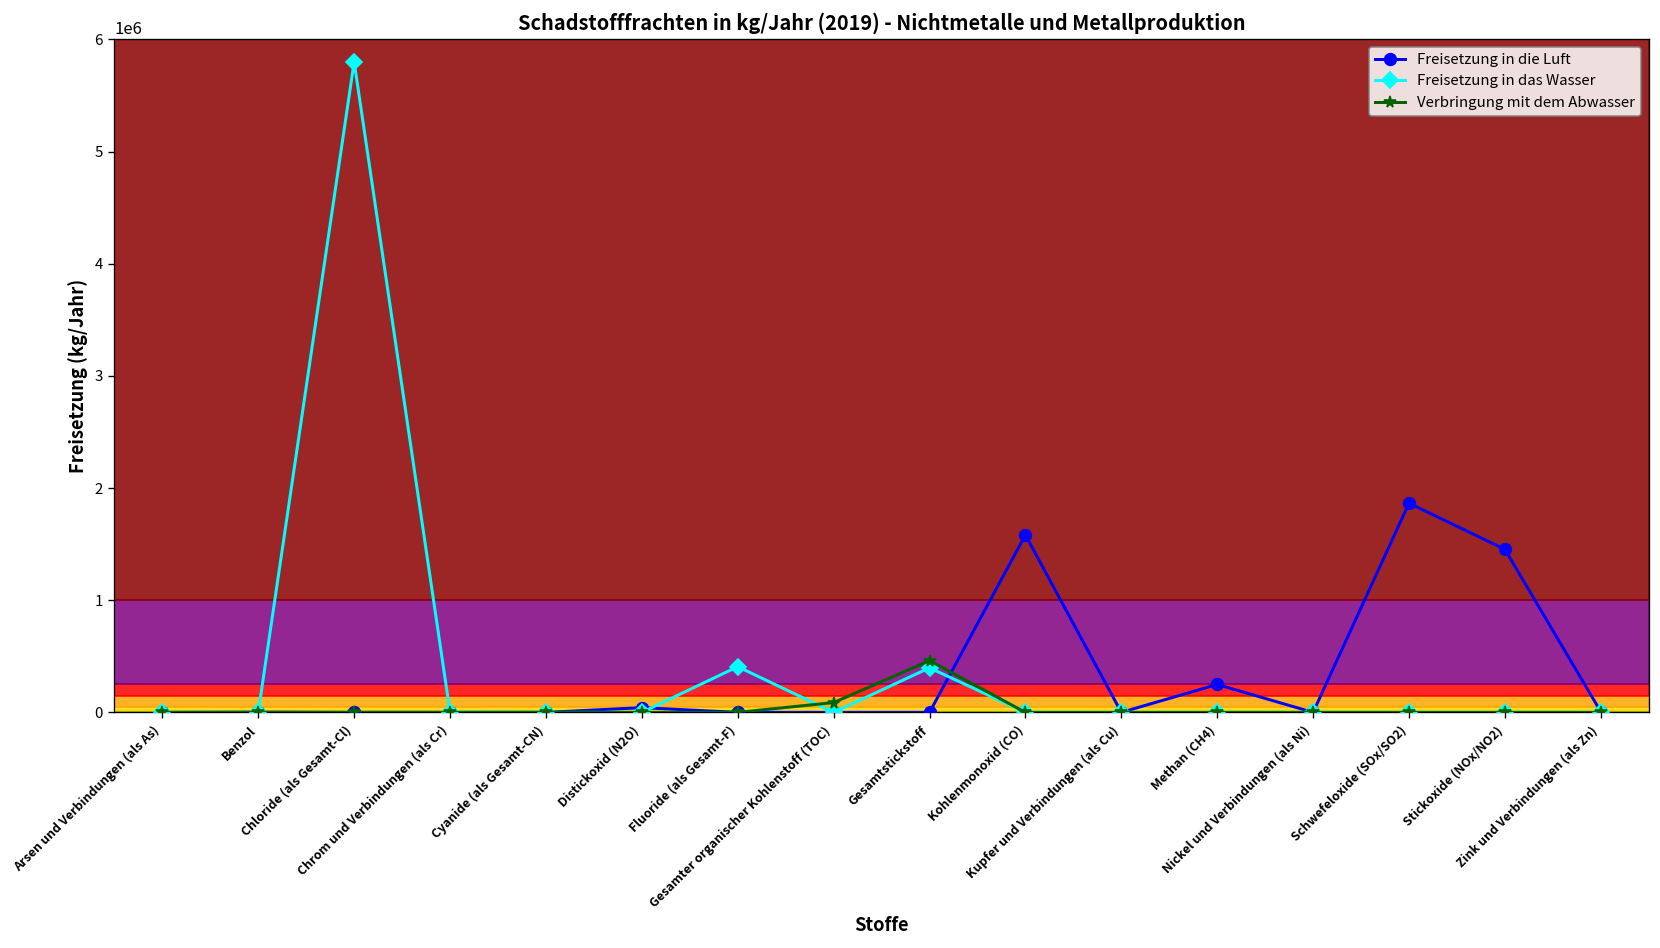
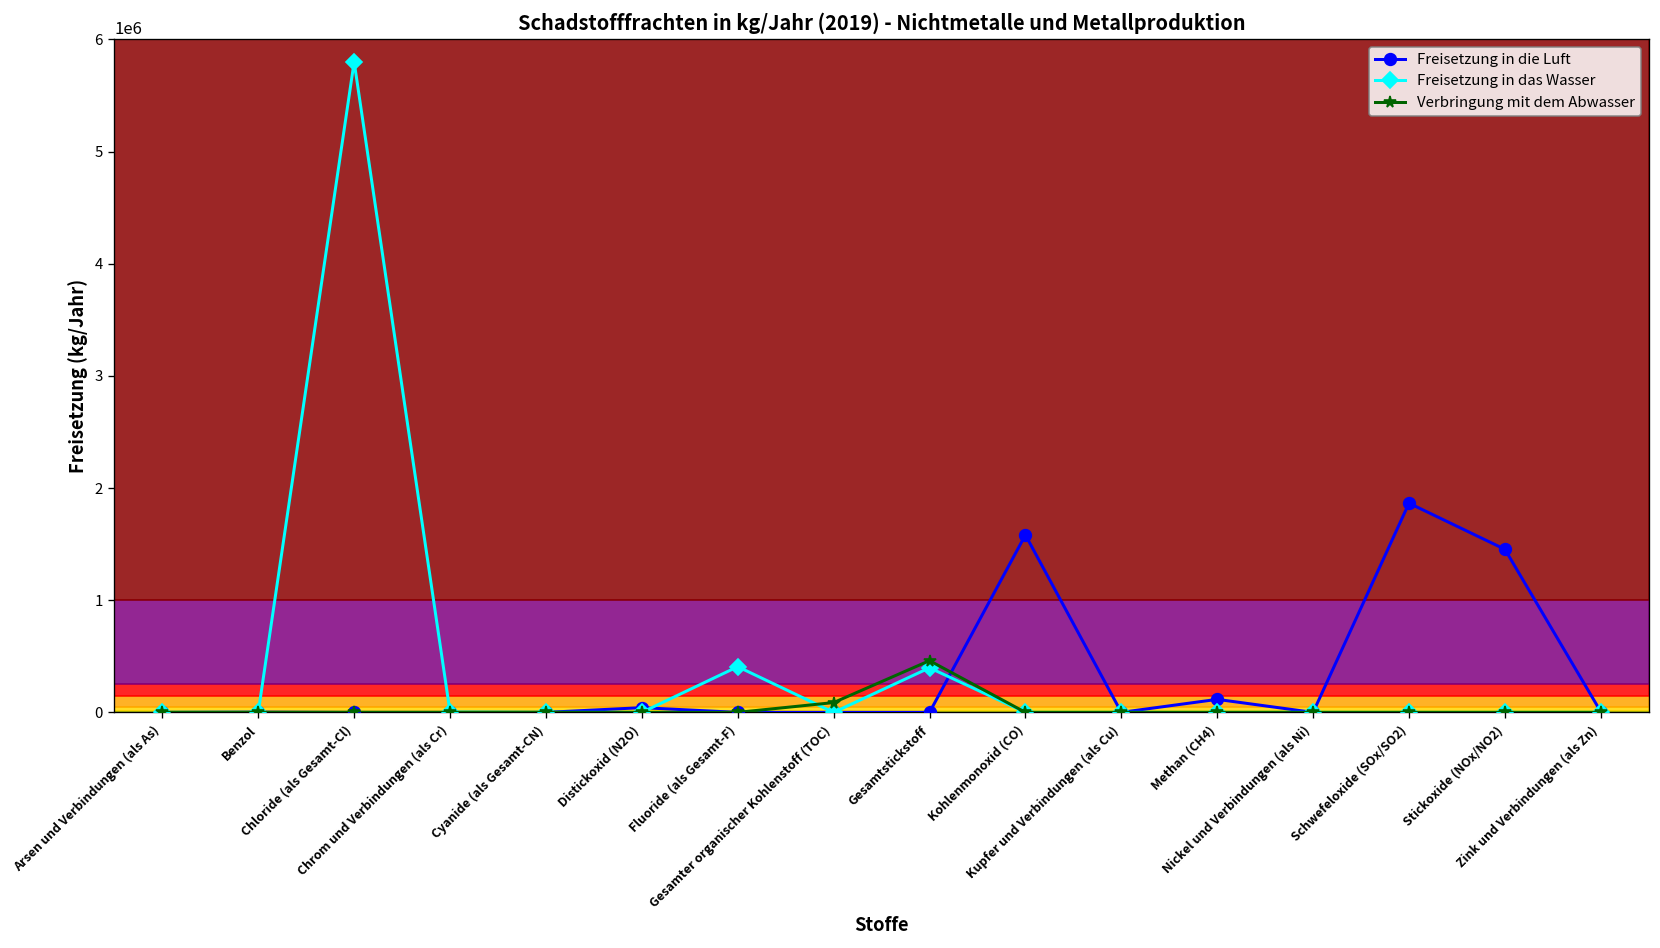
Freisetzung in die Luft, Methan (CH4): 200000 -> 100000
